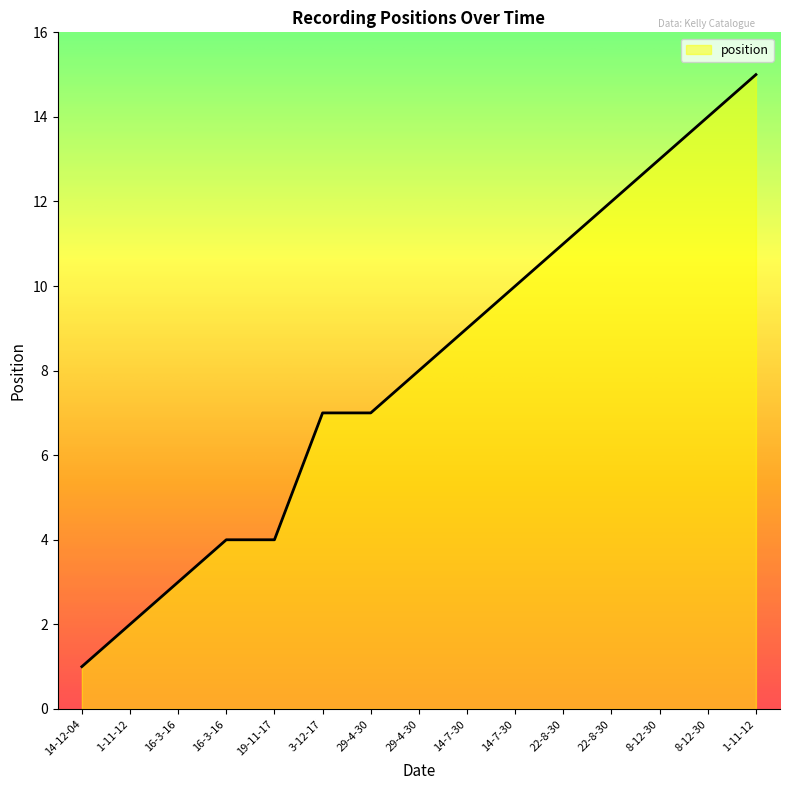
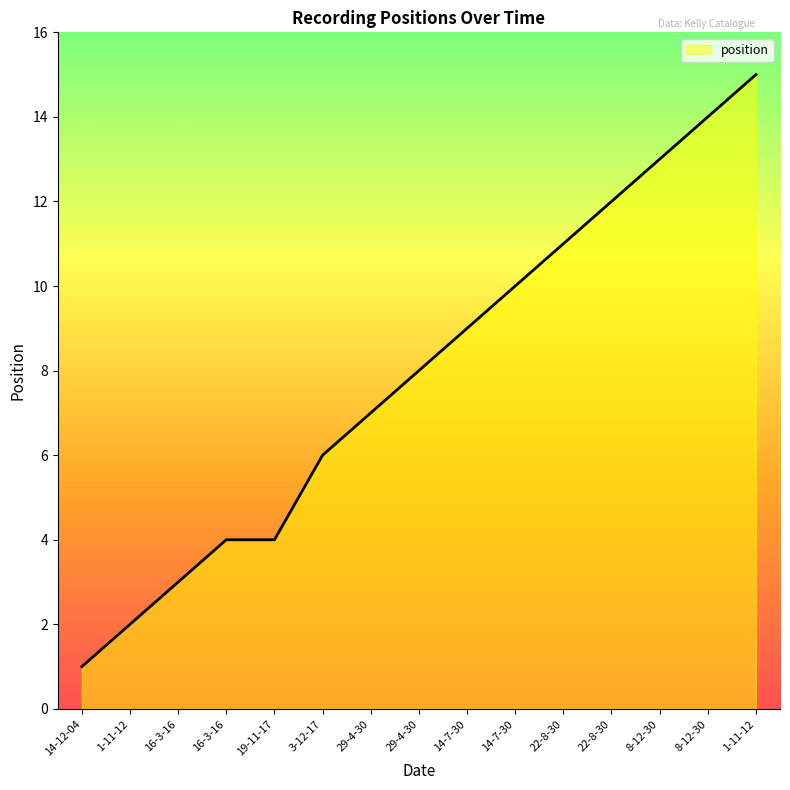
3-12-17: 7 -> 6
